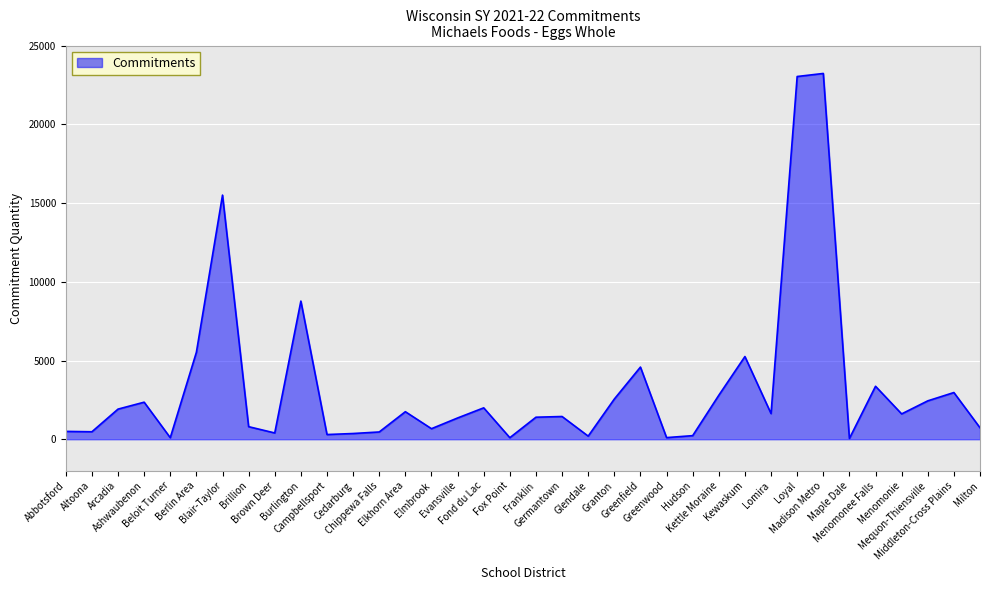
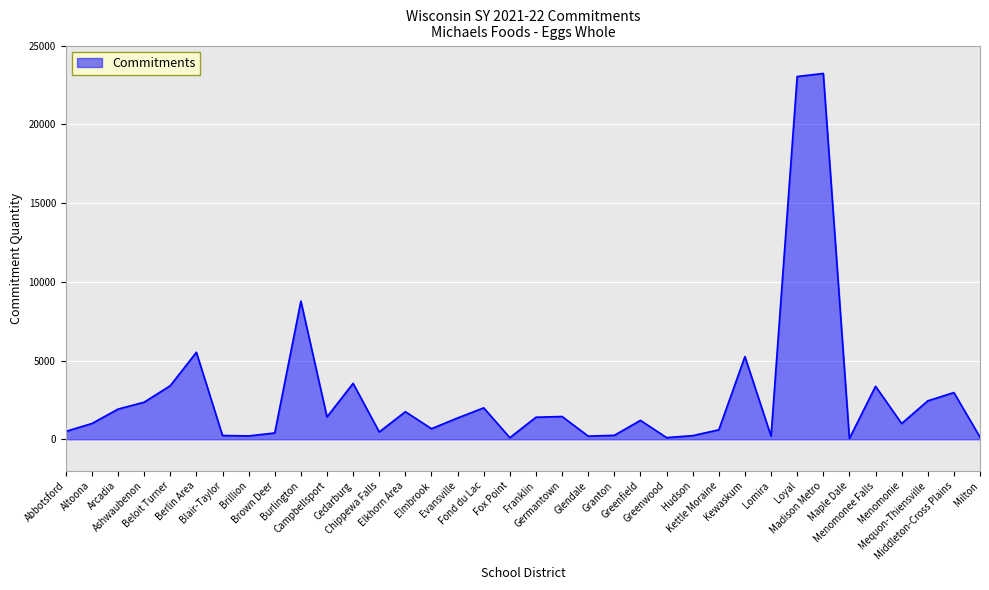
Altoona: 500 -> 1000
Beloit Turner: 100 -> 3400
Blair-Taylor: 15500 -> 200
Brillion: 800 -> 200
Campbellsport: 300 -> 1400
Cedarburg: 400 -> 3600
Granton: 2600 -> 300
Greenfield: 4600 -> 1200
Kettle Moraine: 2800 -> 600
Lomira: 1600 -> 200
Menomonie: 1600 -> 1000
Milton: 700 -> 100
